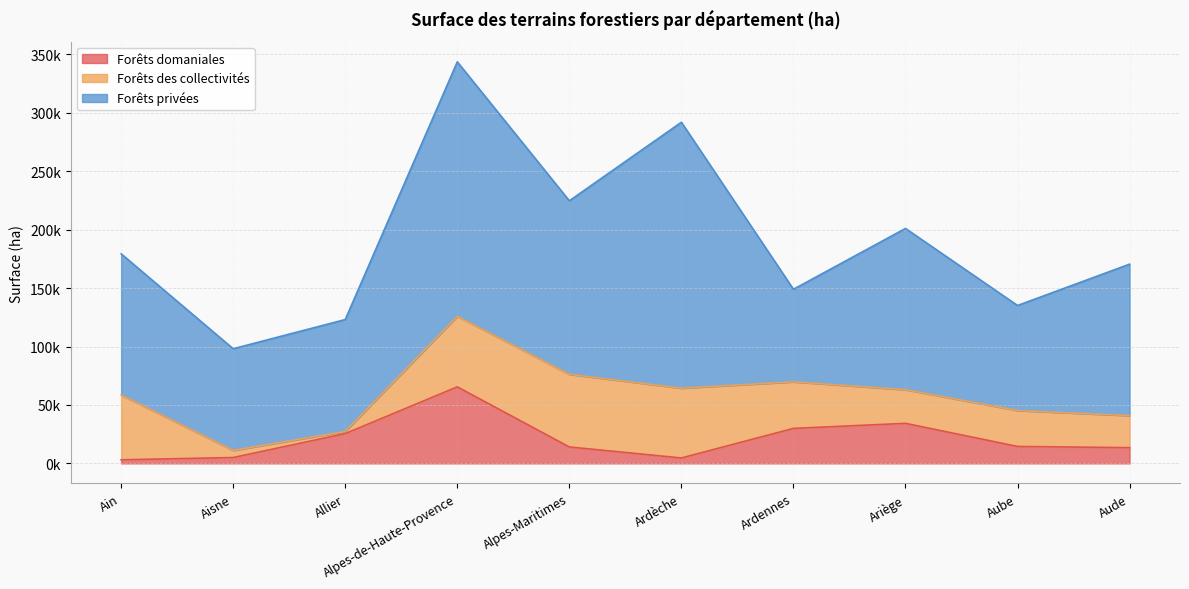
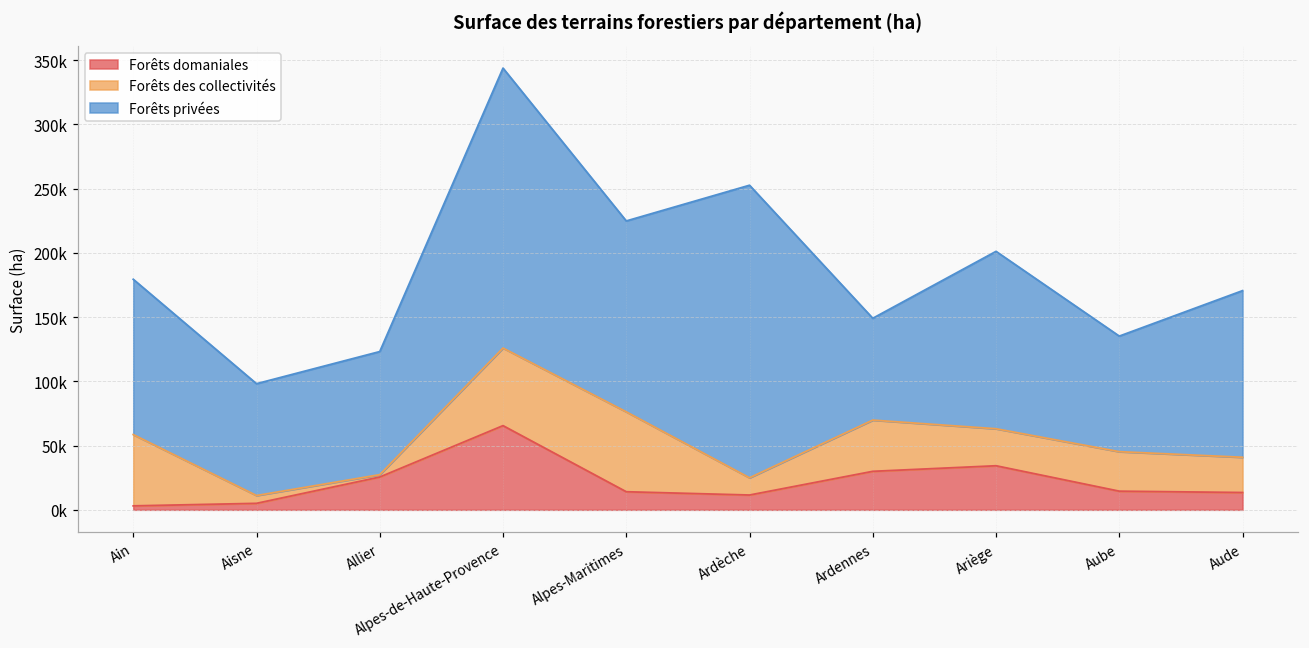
Forêts domaniales, Ardèche: 5000 -> 11000
Forêts des collectivités, Ardèche: 60000 -> 13000
